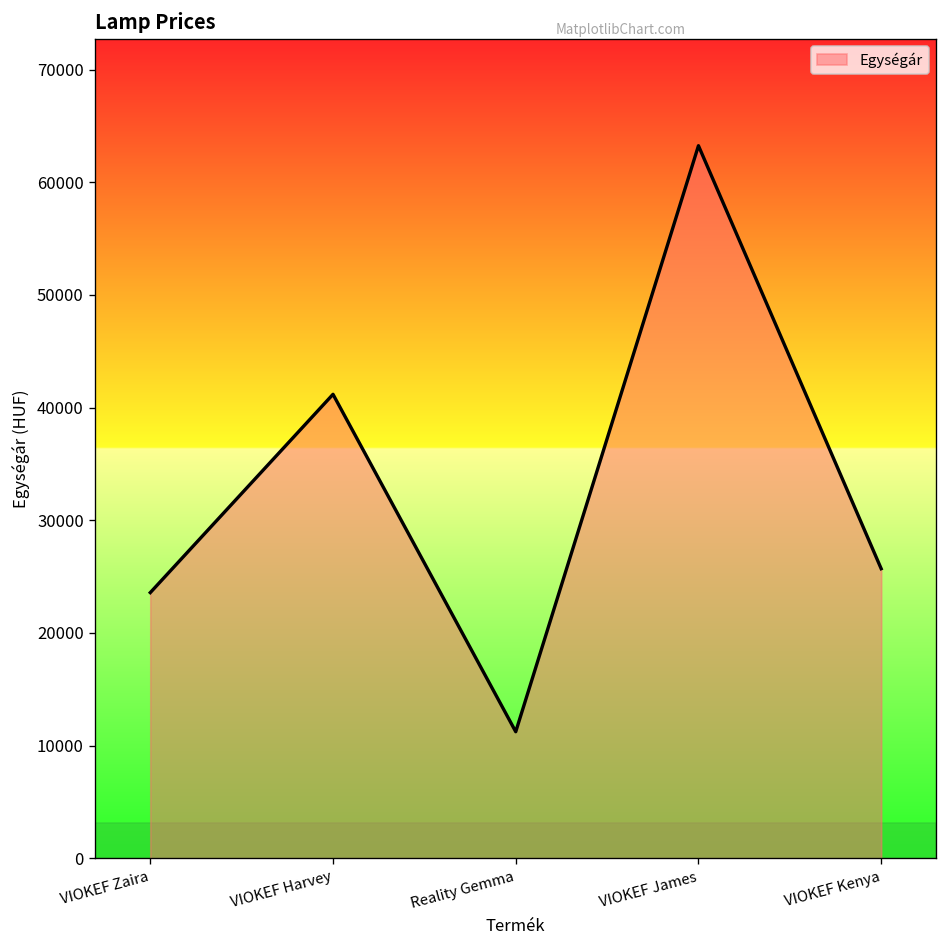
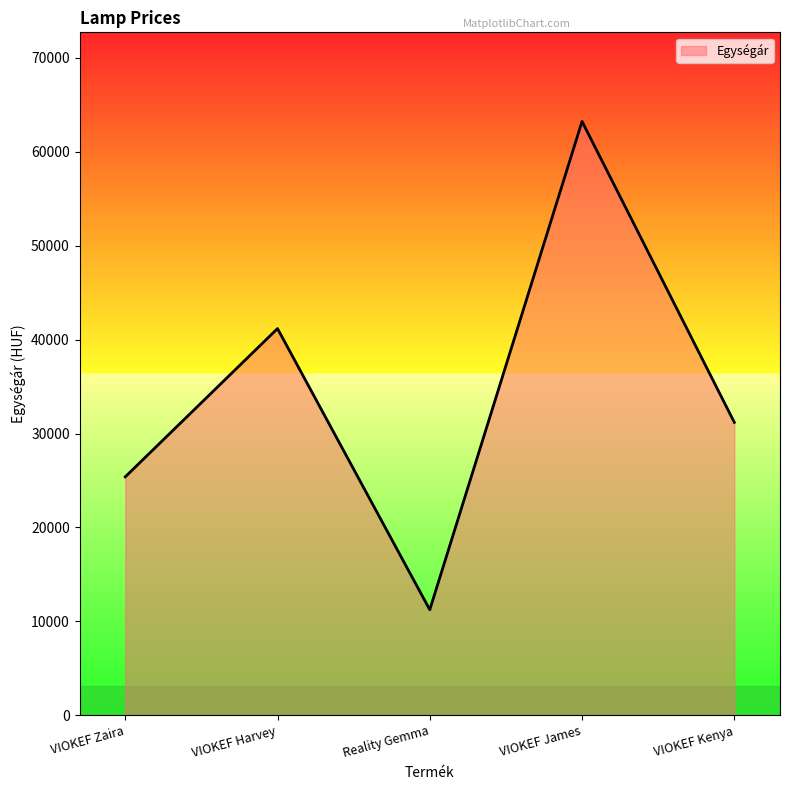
VIOKEF Zaira: 24000 -> 25000
VIOKEF Kenya: 26000 -> 31000
